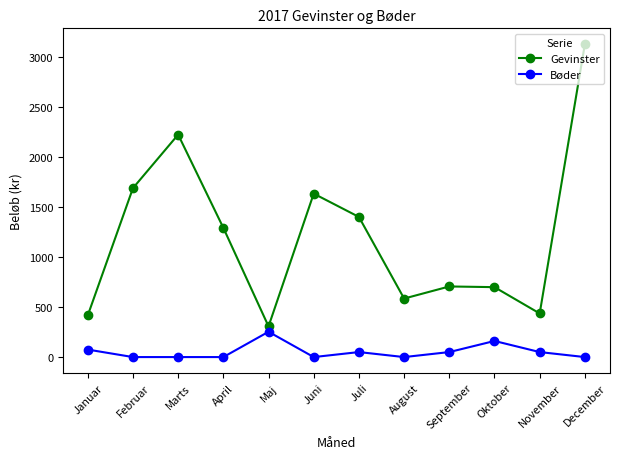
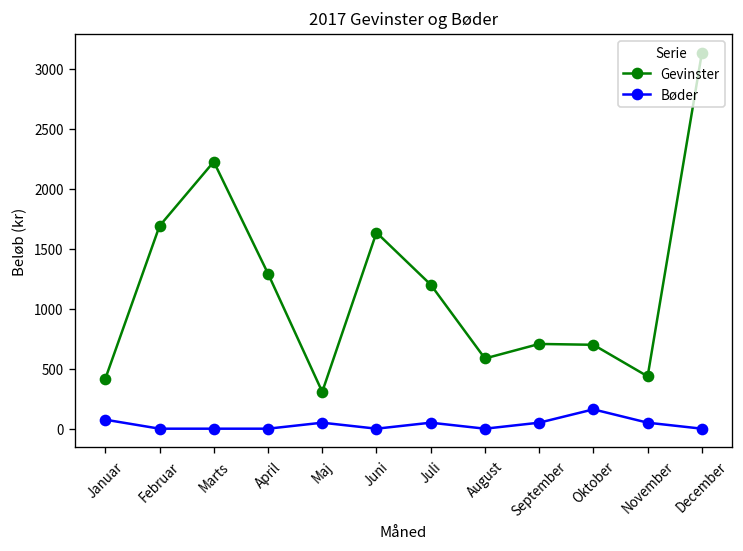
Bøder, Maj: 250 -> 50
Gevinster, Juli: 1400 -> 1200
